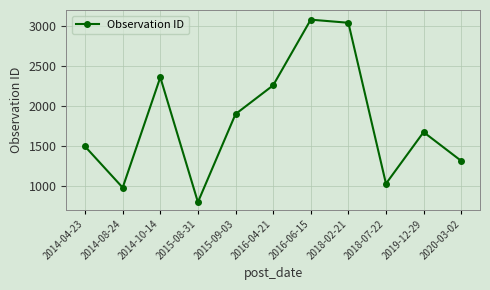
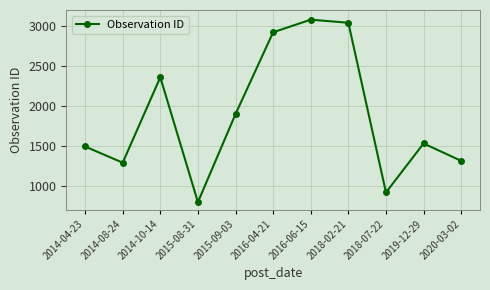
2014-08-24: 1000 -> 1300
2016-04-21: 2300 -> 2900
2018-07-22: 1000 -> 900
2019-12-29: 1700 -> 1500
